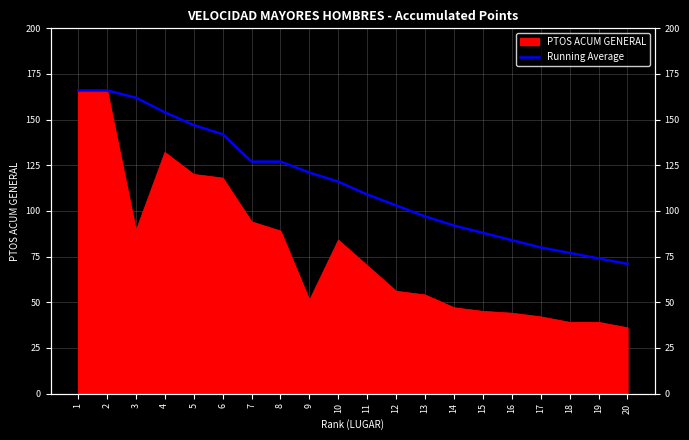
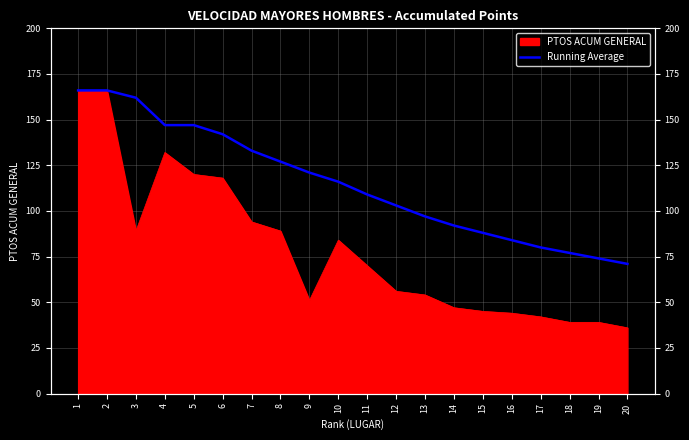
Running Average, 4: 154 -> 147
Running Average, 7: 127 -> 133
